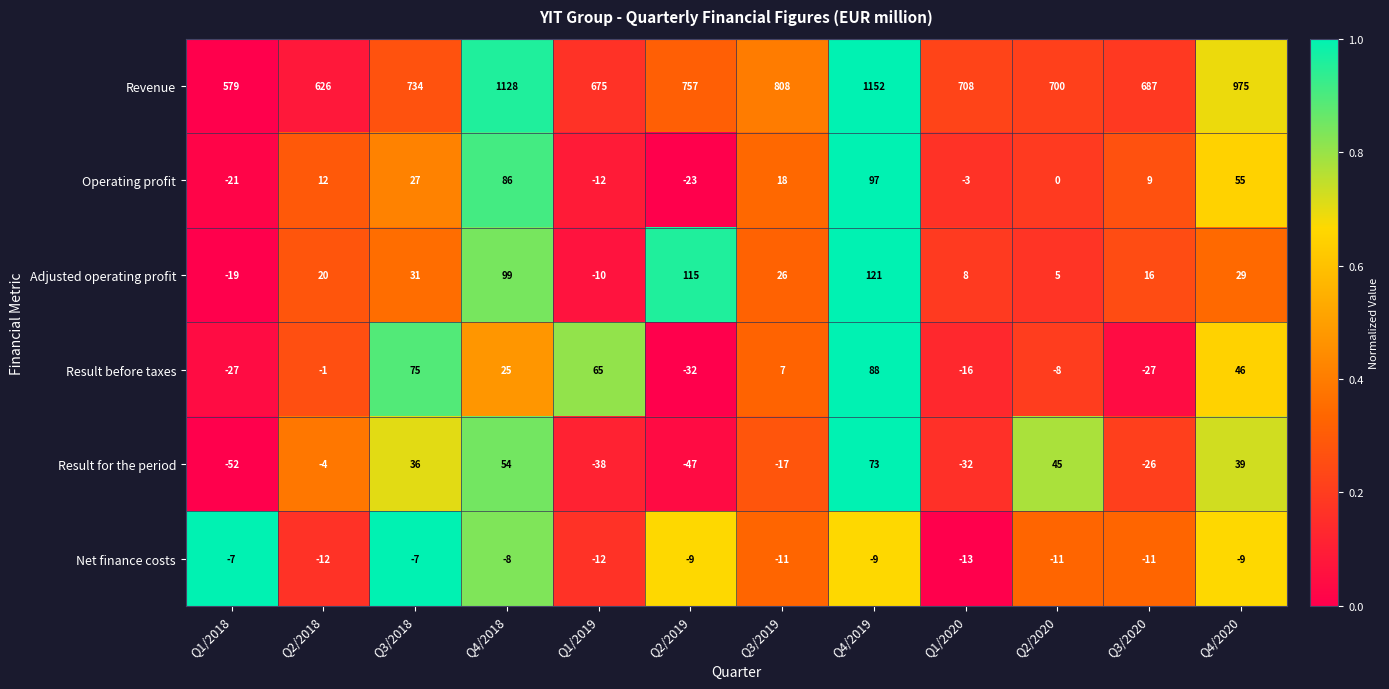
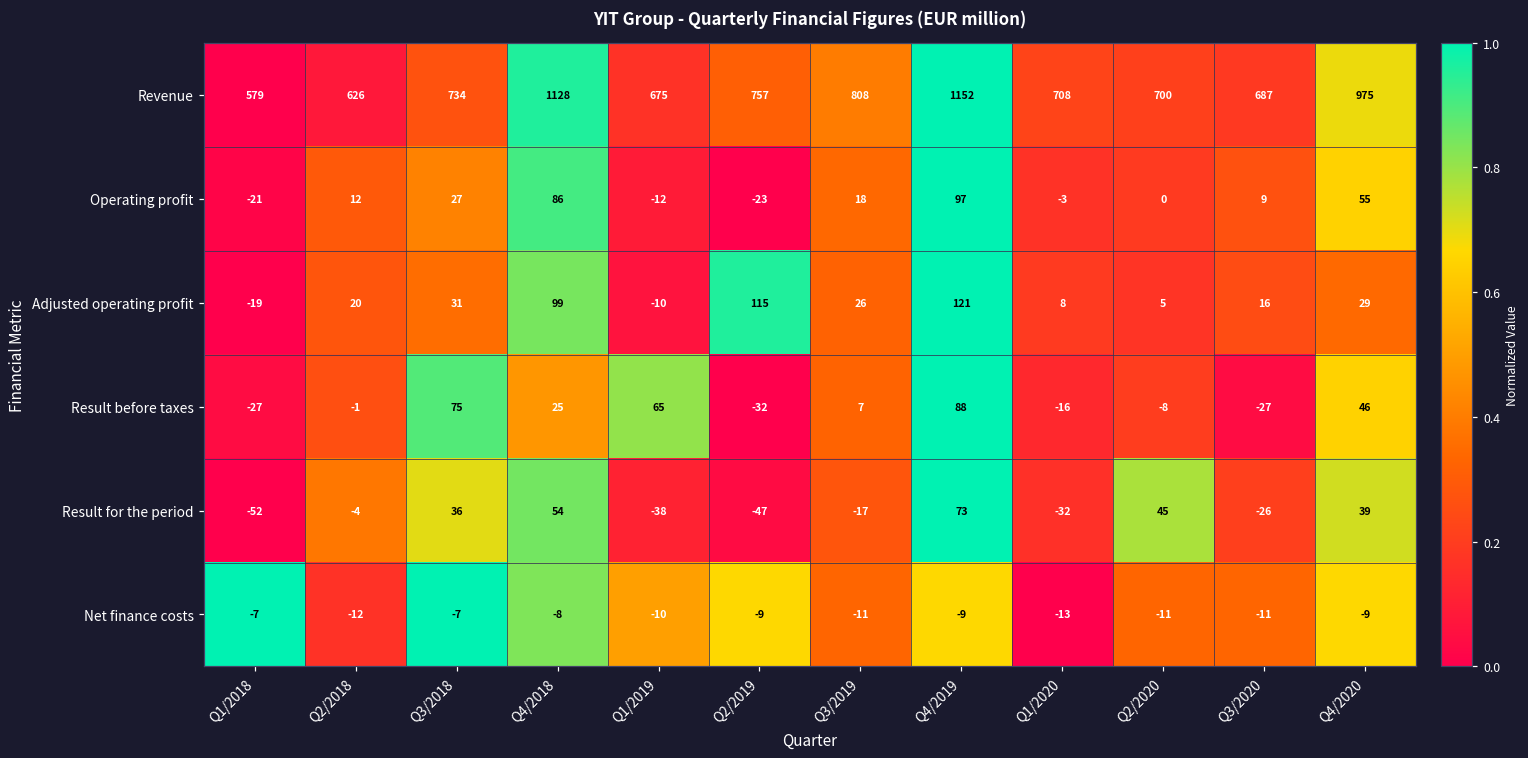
Net finance costs, Q1/2019: -12 -> -10
